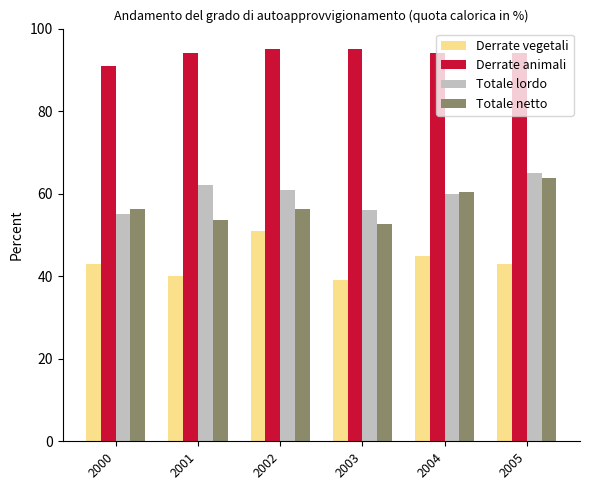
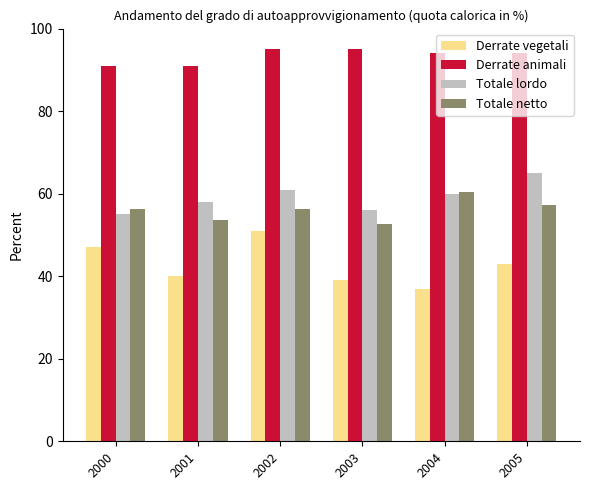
Derrate vegetali, 2000: 43 -> 47
Derrate animali, 2001: 94 -> 91
Totale lordo, 2001: 62 -> 58
Derrate vegetali, 2004: 45 -> 37
Totale netto, 2005: 64 -> 57
